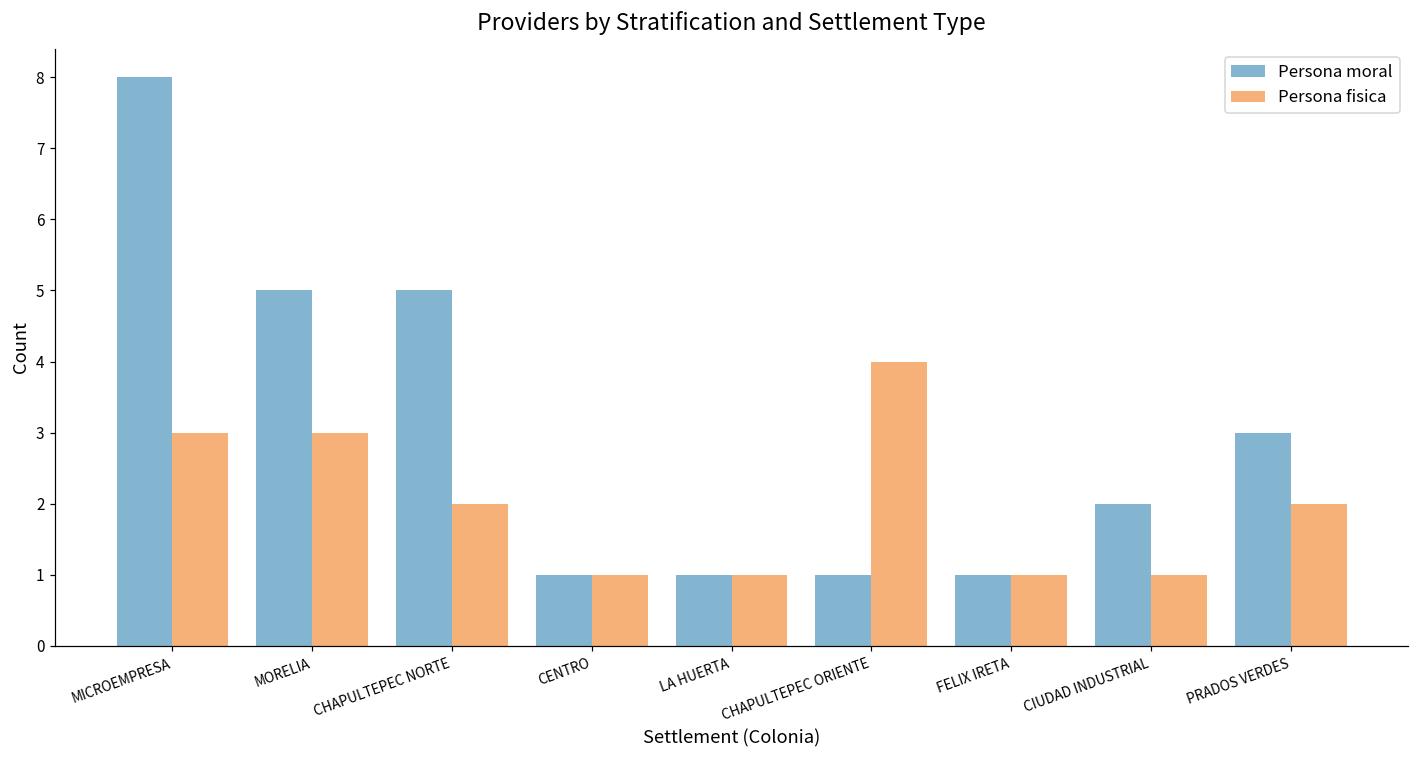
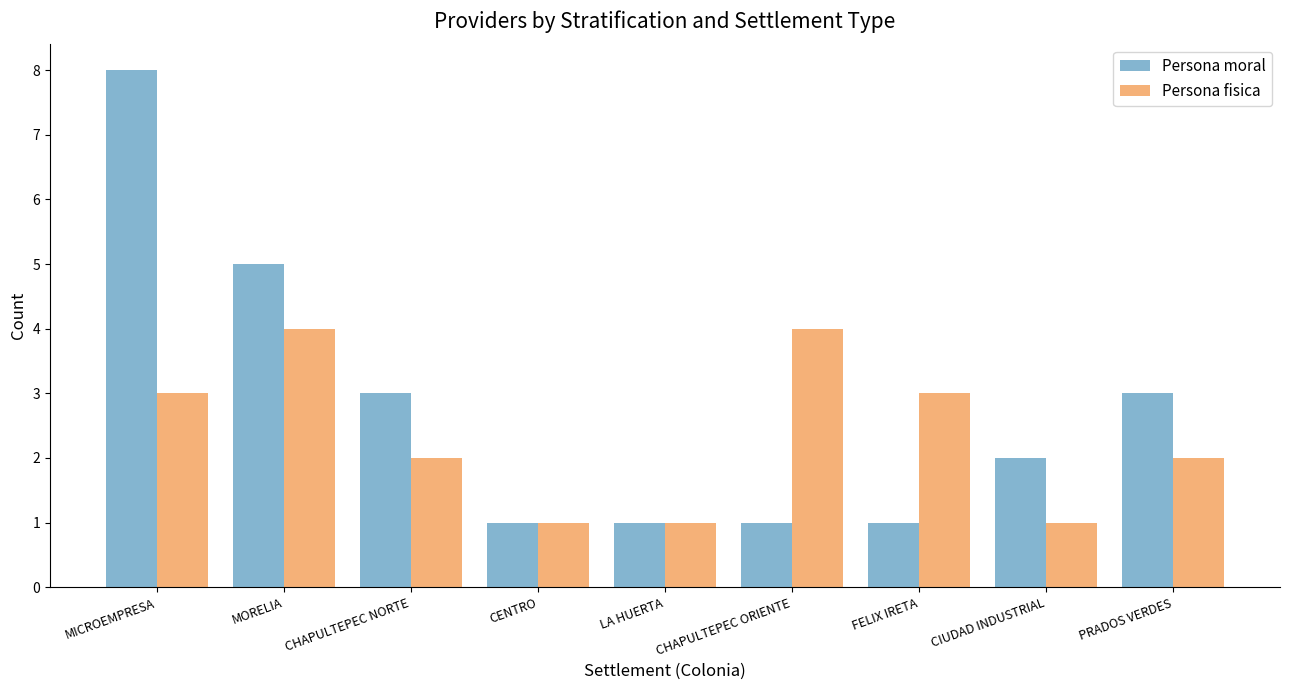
Persona fisica, MORELIA: 3 -> 4
Persona moral, CHAPULTEPEC NORTE: 5 -> 3
Persona fisica, FELIX IRETA: 1 -> 3
